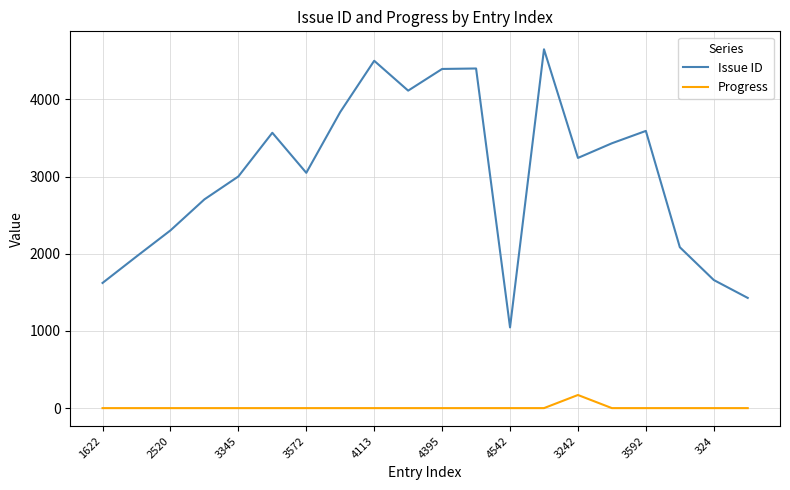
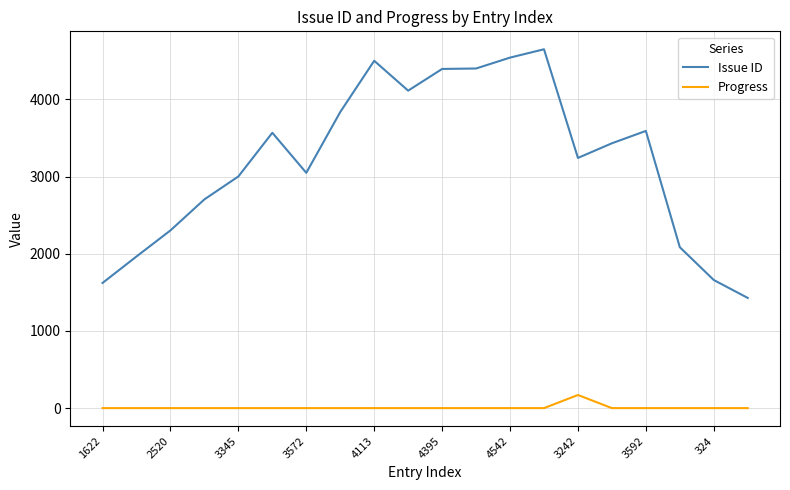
Issue ID, 4542: 1000 -> 4500
